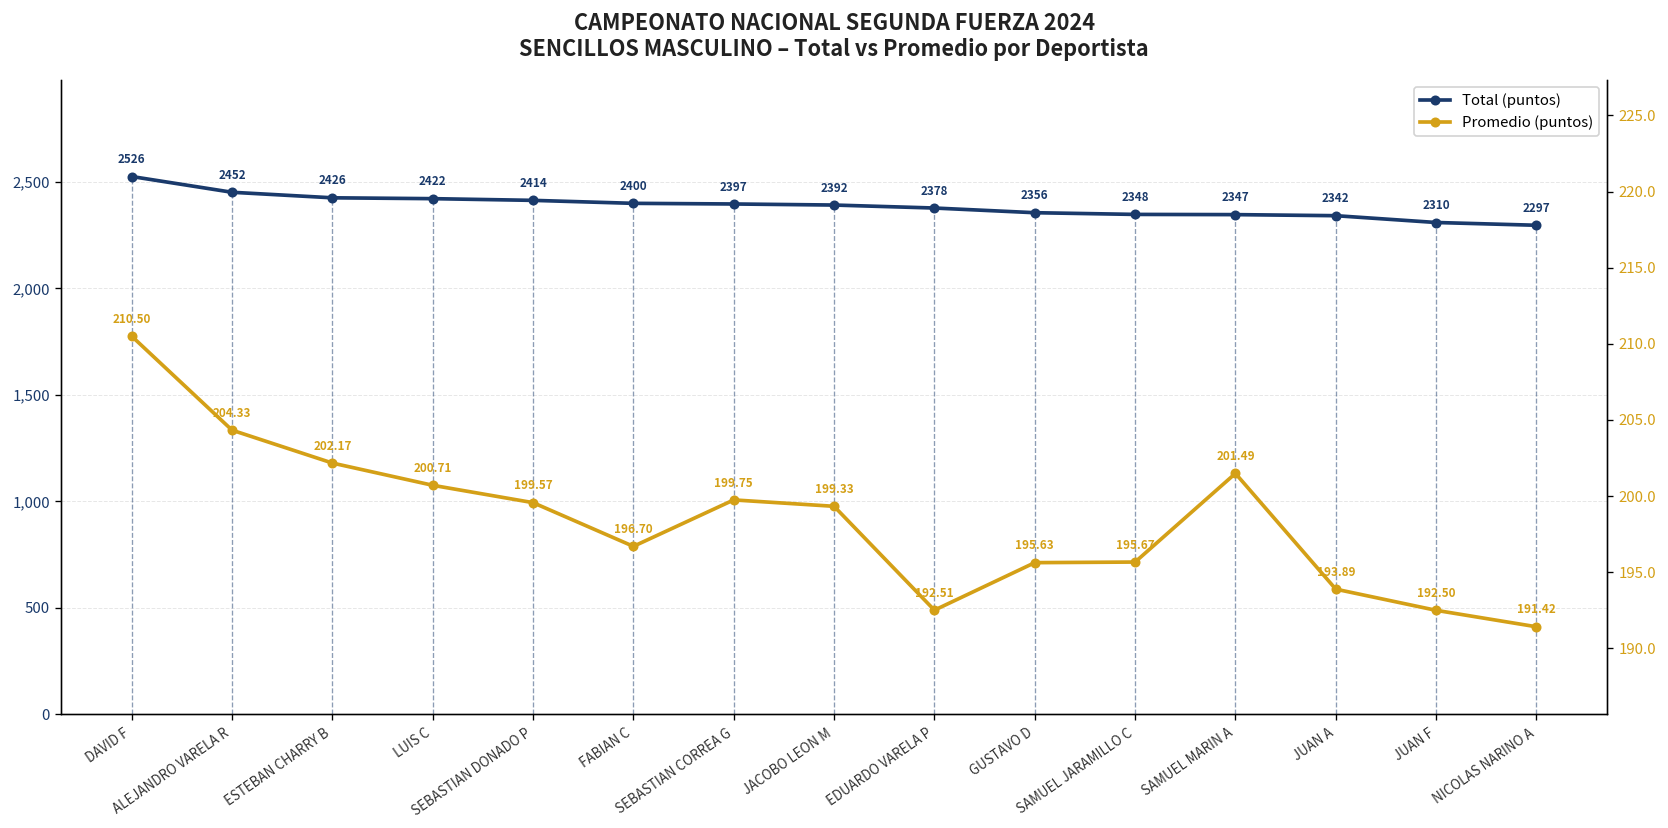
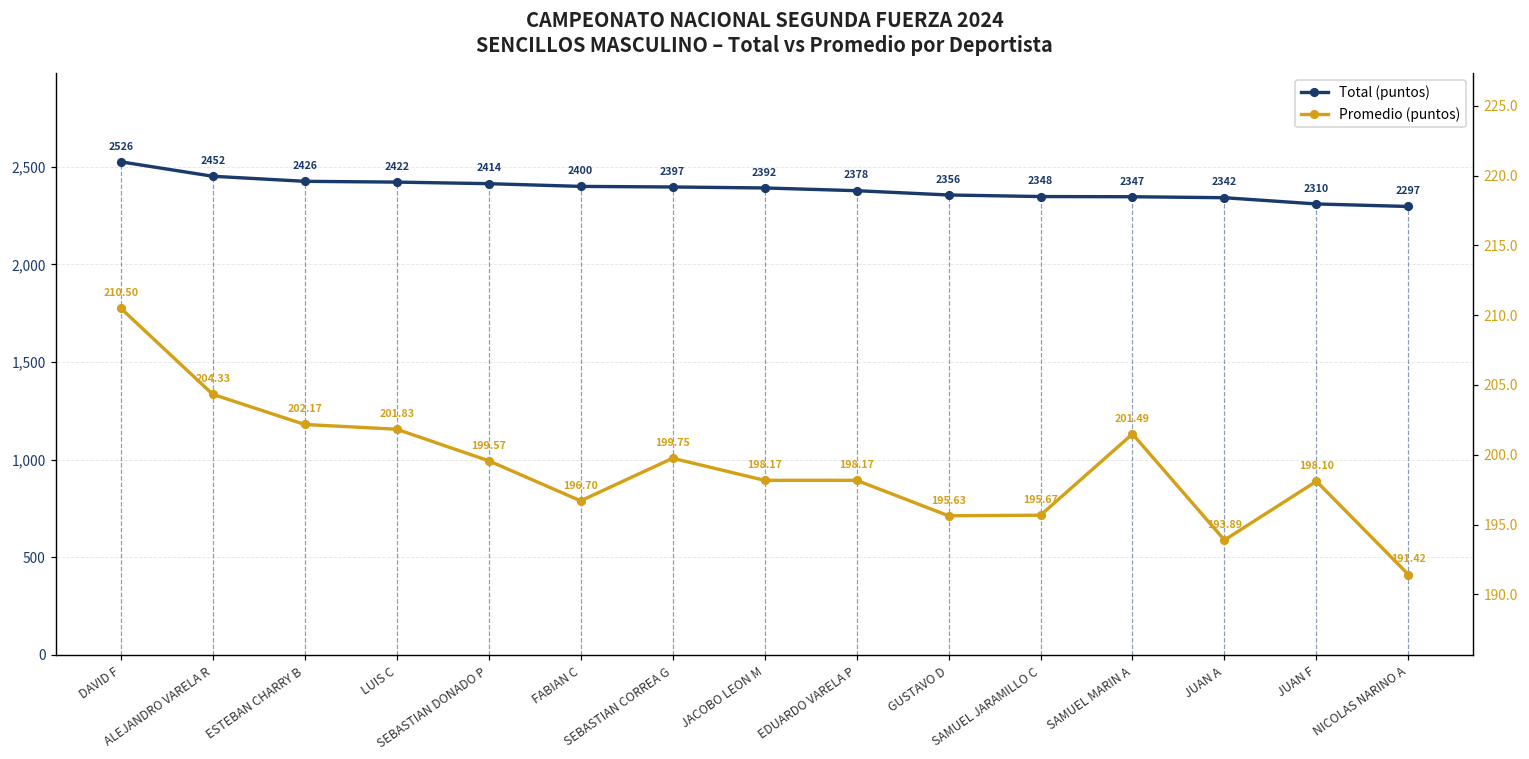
Promedio (puntos), LUIS C: 200.71 -> 201.83
Promedio (puntos), JACOBO LEON M: 199.33 -> 198.17
Promedio (puntos), EDUARDO VARELA P: 192.51 -> 198.17
Promedio (puntos), JUAN F: 192.50 -> 198.10
